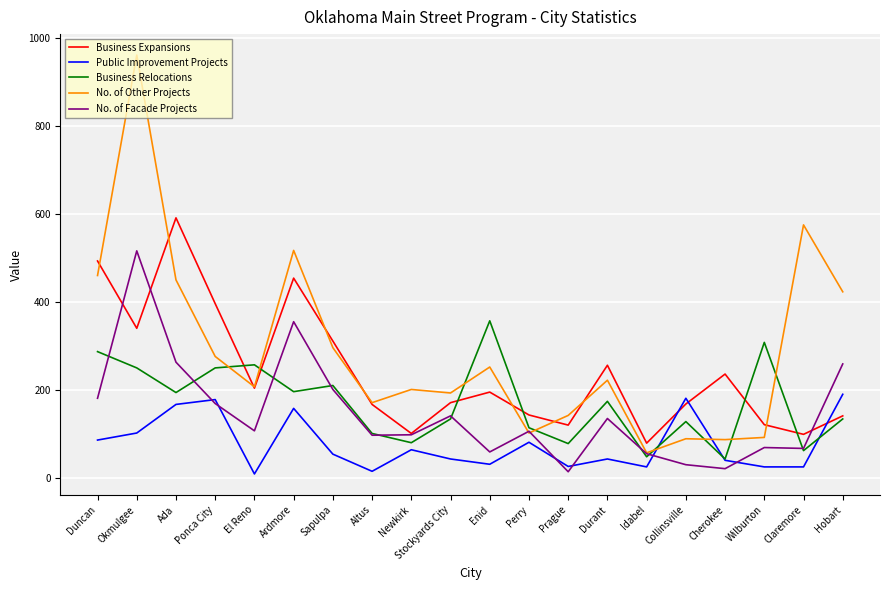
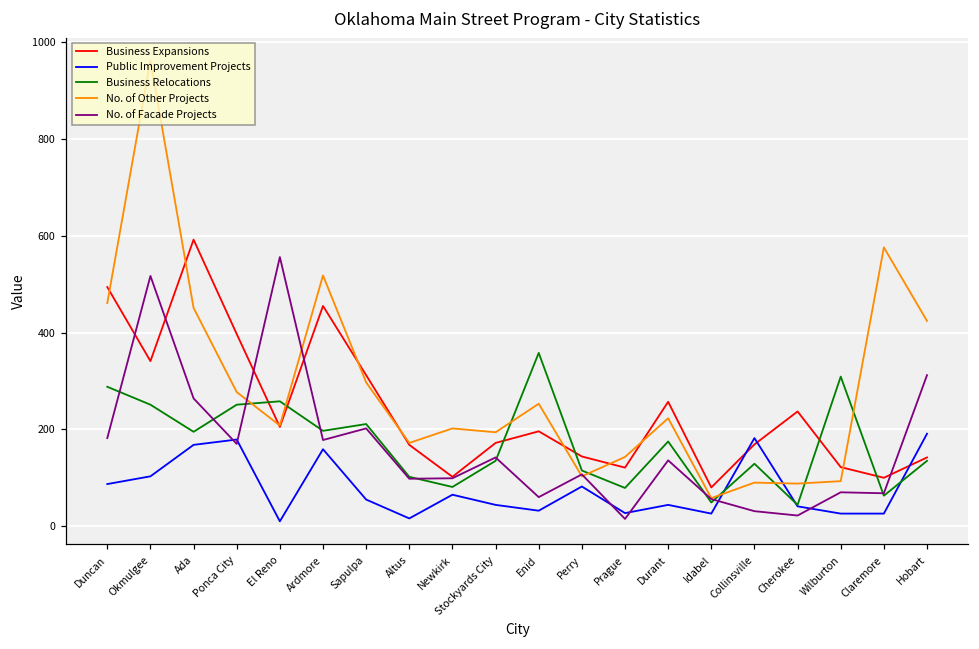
No. of Facade Projects, El Reno: 110 -> 560
No. of Facade Projects, Ardmore: 360 -> 180
No. of Facade Projects, Hobart: 260 -> 310
